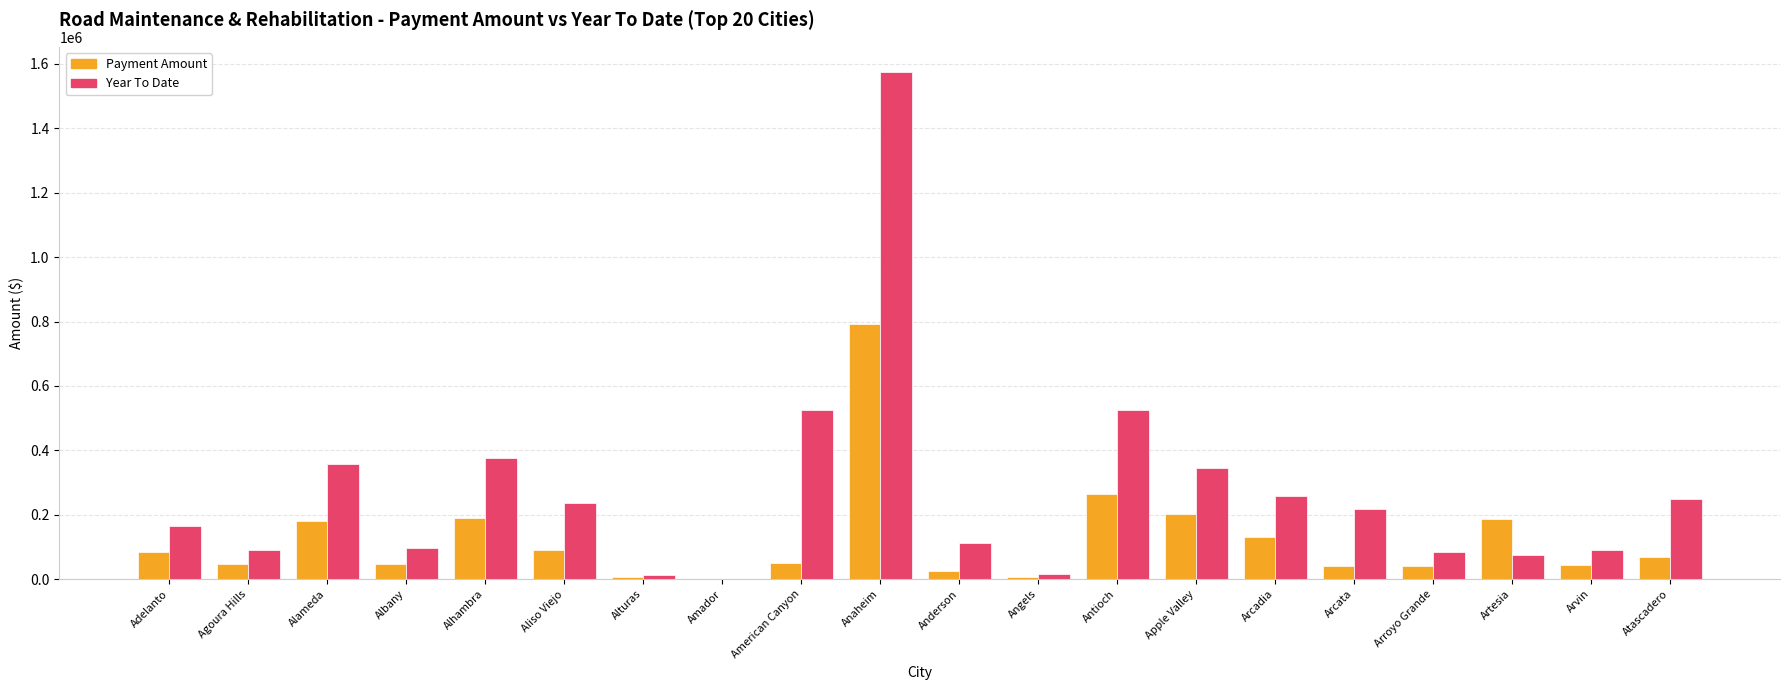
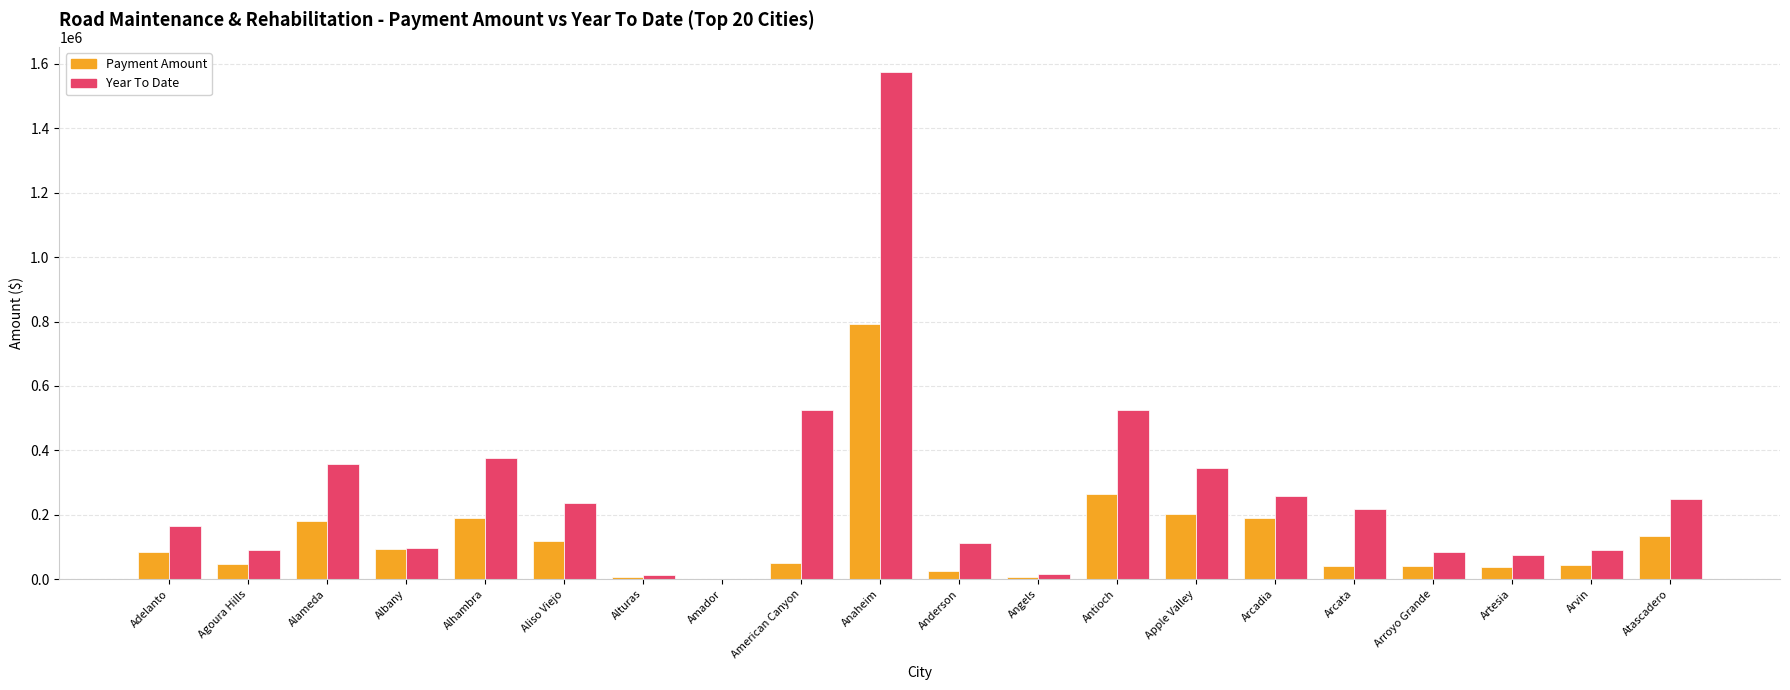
Payment Amount, Albany: 50000 -> 100000
Payment Amount, Aliso Viejo: 90000 -> 120000
Payment Amount, Arcadia: 130000 -> 190000
Payment Amount, Artesia: 190000 -> 40000
Payment Amount, Atascadero: 70000 -> 130000
